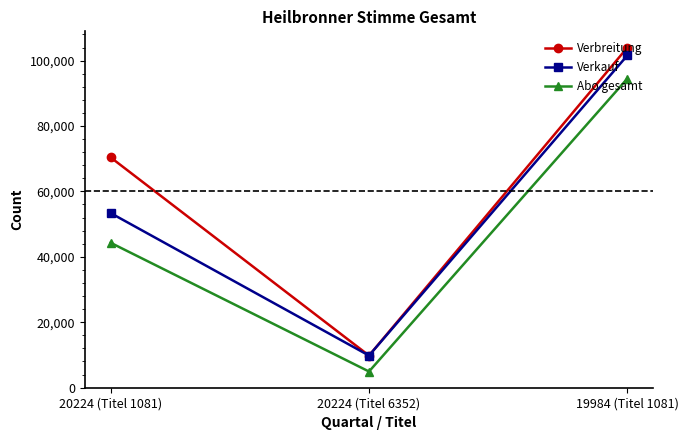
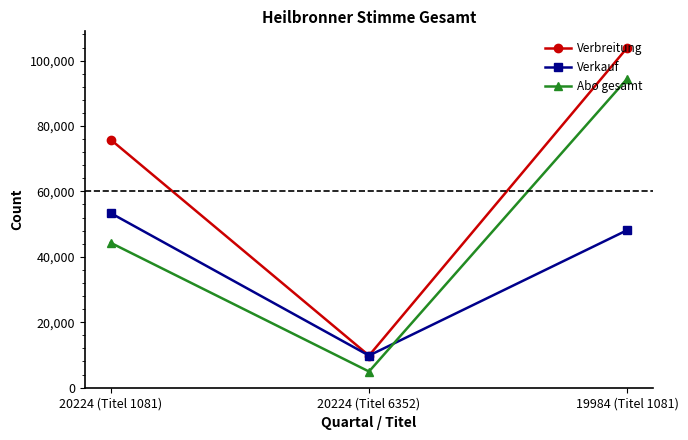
Verbreitung, 20224 (Titel 1081): 70,000 -> 76,000
Verkauf, 19984 (Titel 1081): 102,000 -> 48,000
